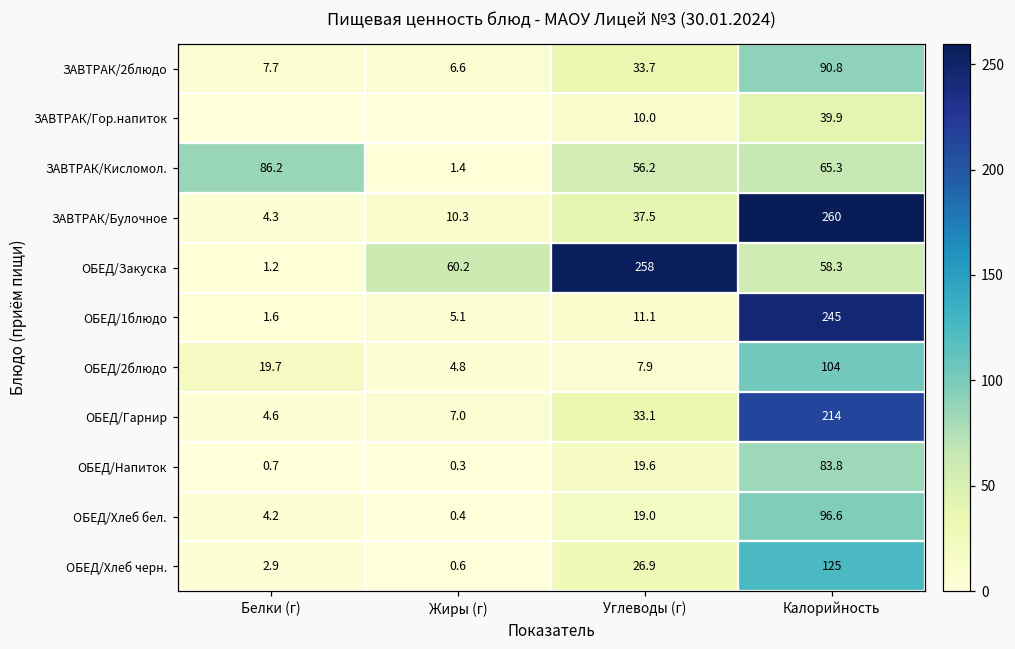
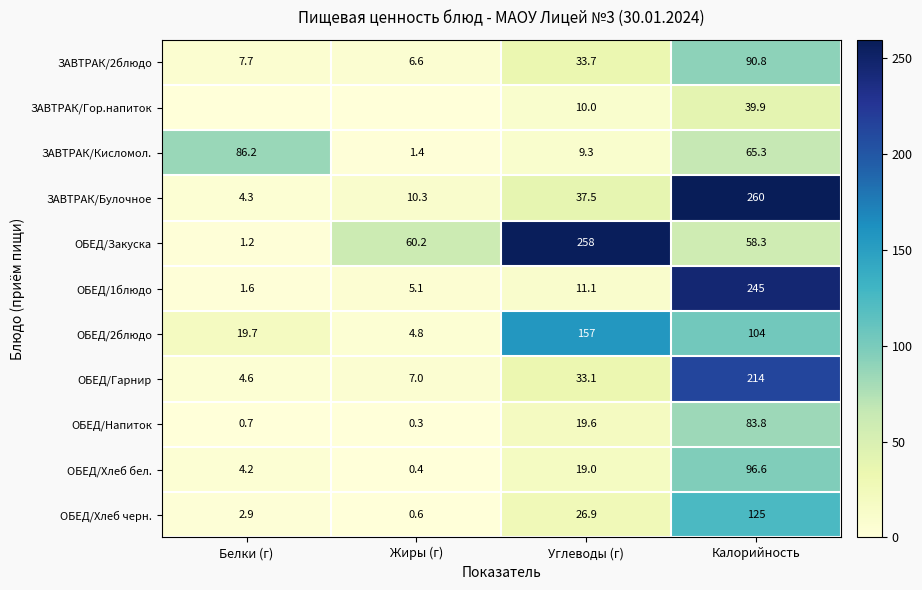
ЗАВТРАК/Кисломол., Углеводы (г): 56.2 -> 9.3
ОБЕД/2блюдо, Углеводы (г): 7.9 -> 157
